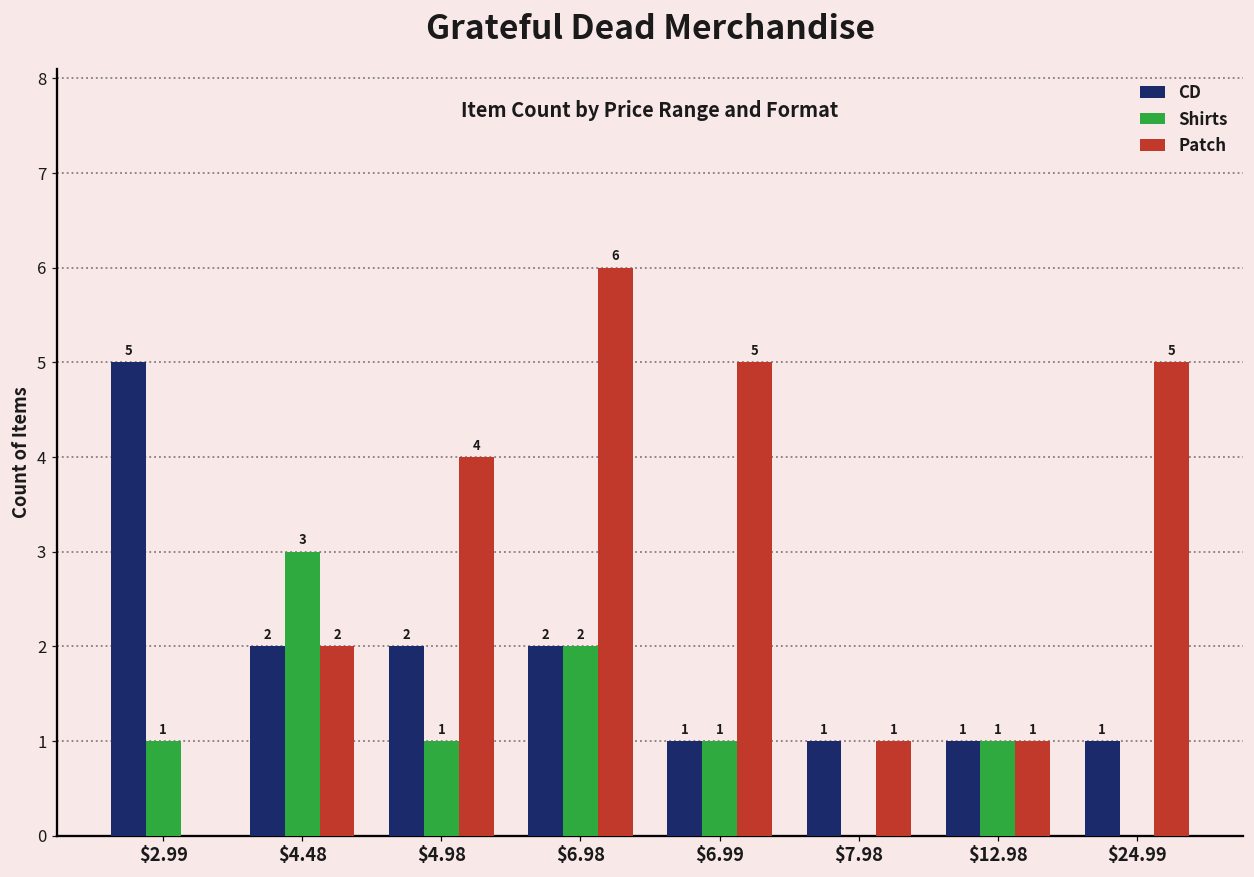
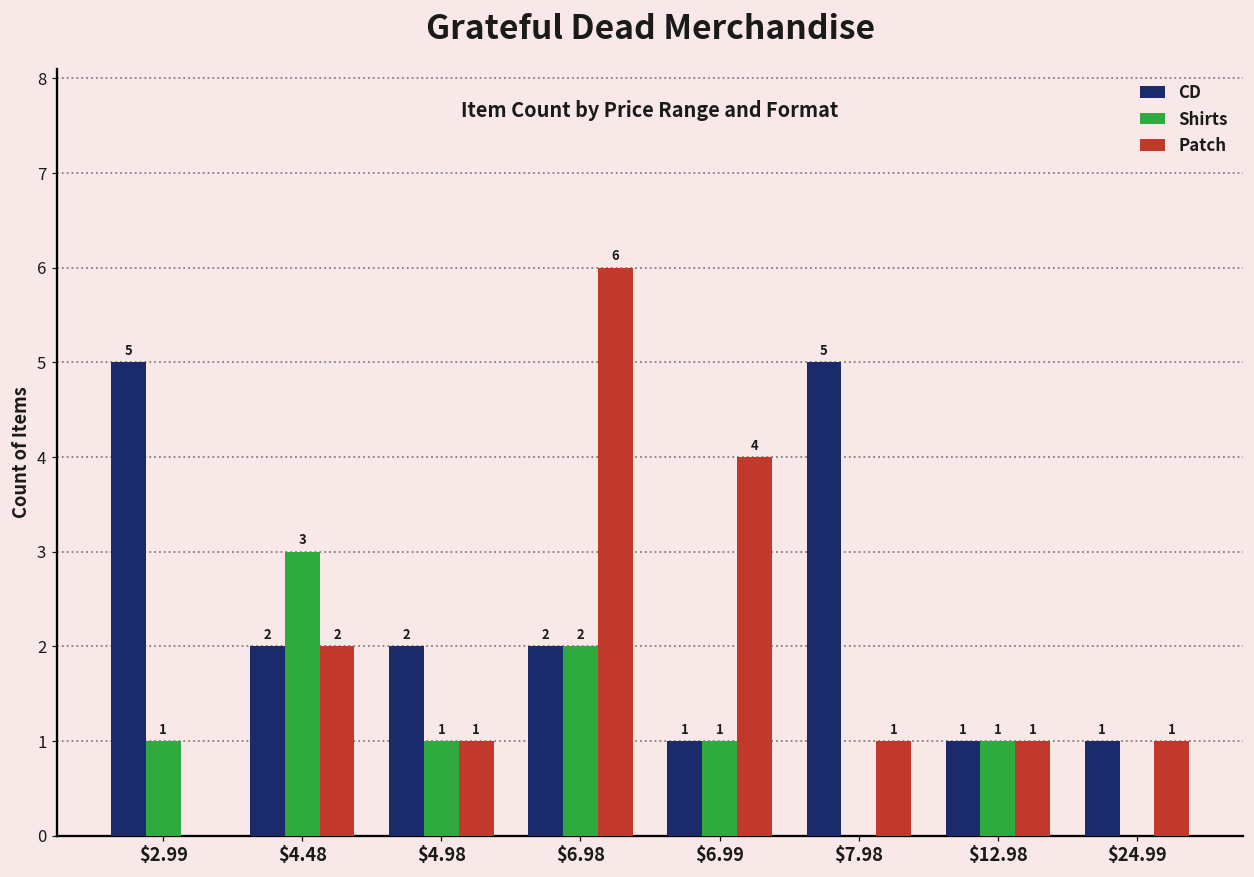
Patch, $4.98: 4 -> 1
Patch, $6.99: 5 -> 4
CD, $7.98: 1 -> 5
Patch, $24.99: 5 -> 1
